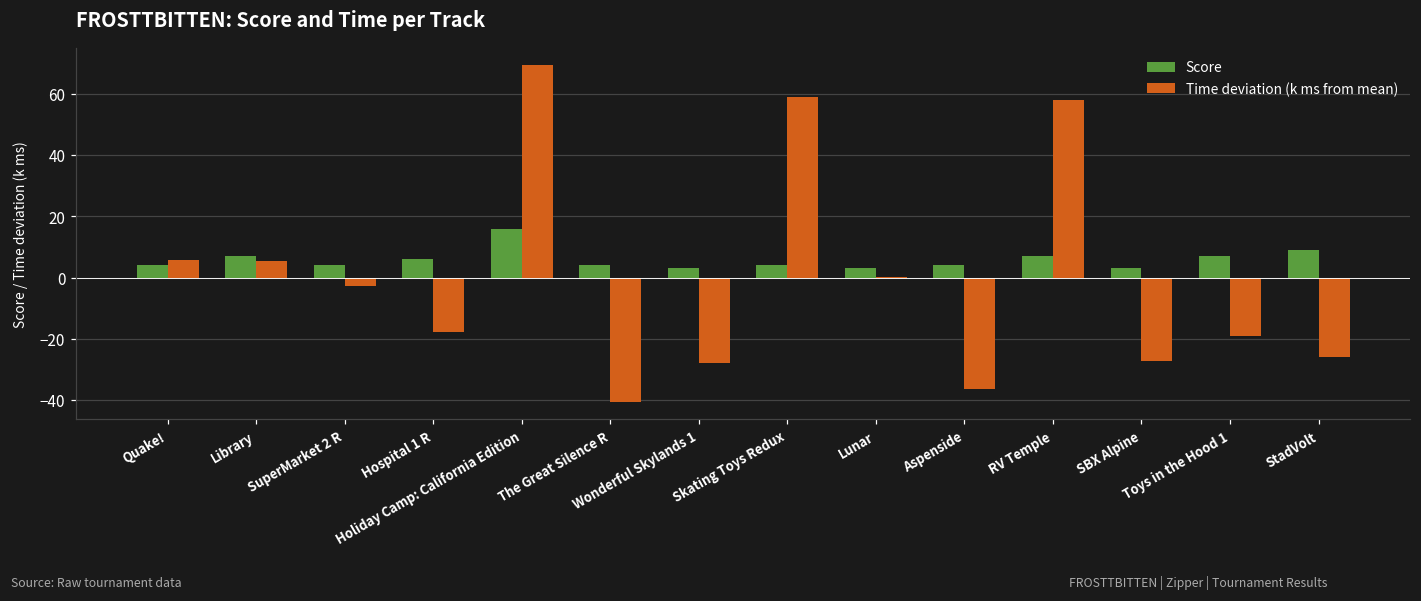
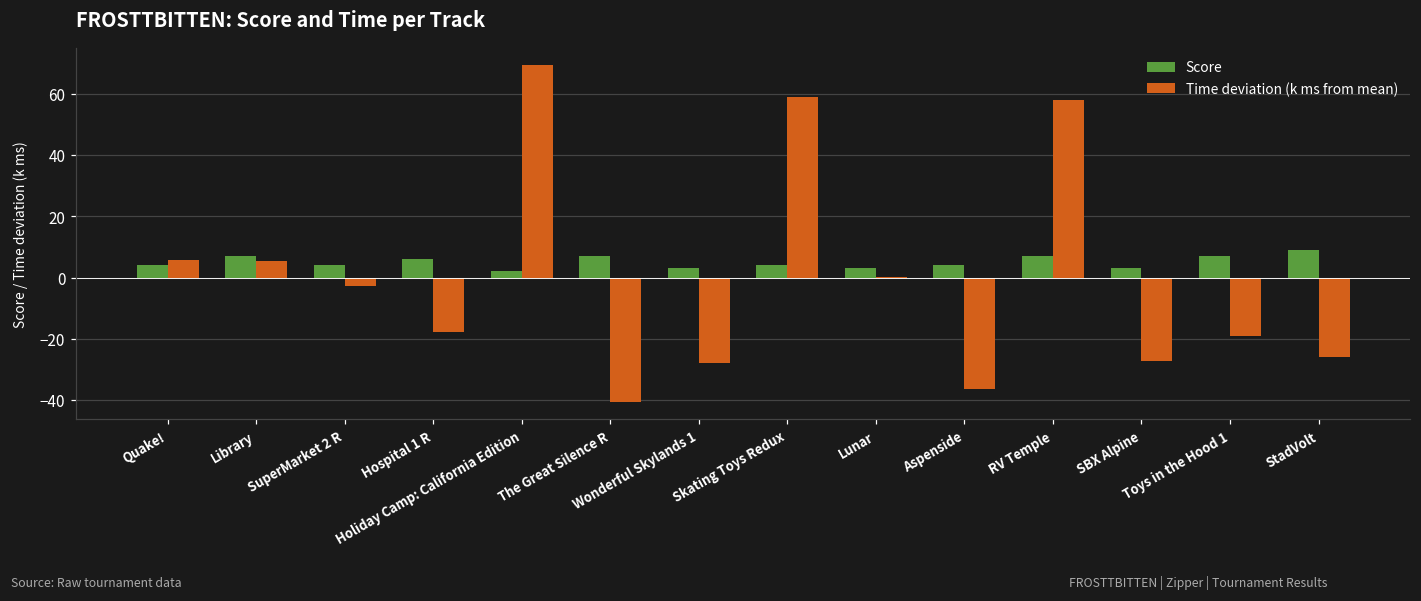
Score, Holiday Camp: California Edition: 16 -> 2
Score, The Great Silence R: 4 -> 7
